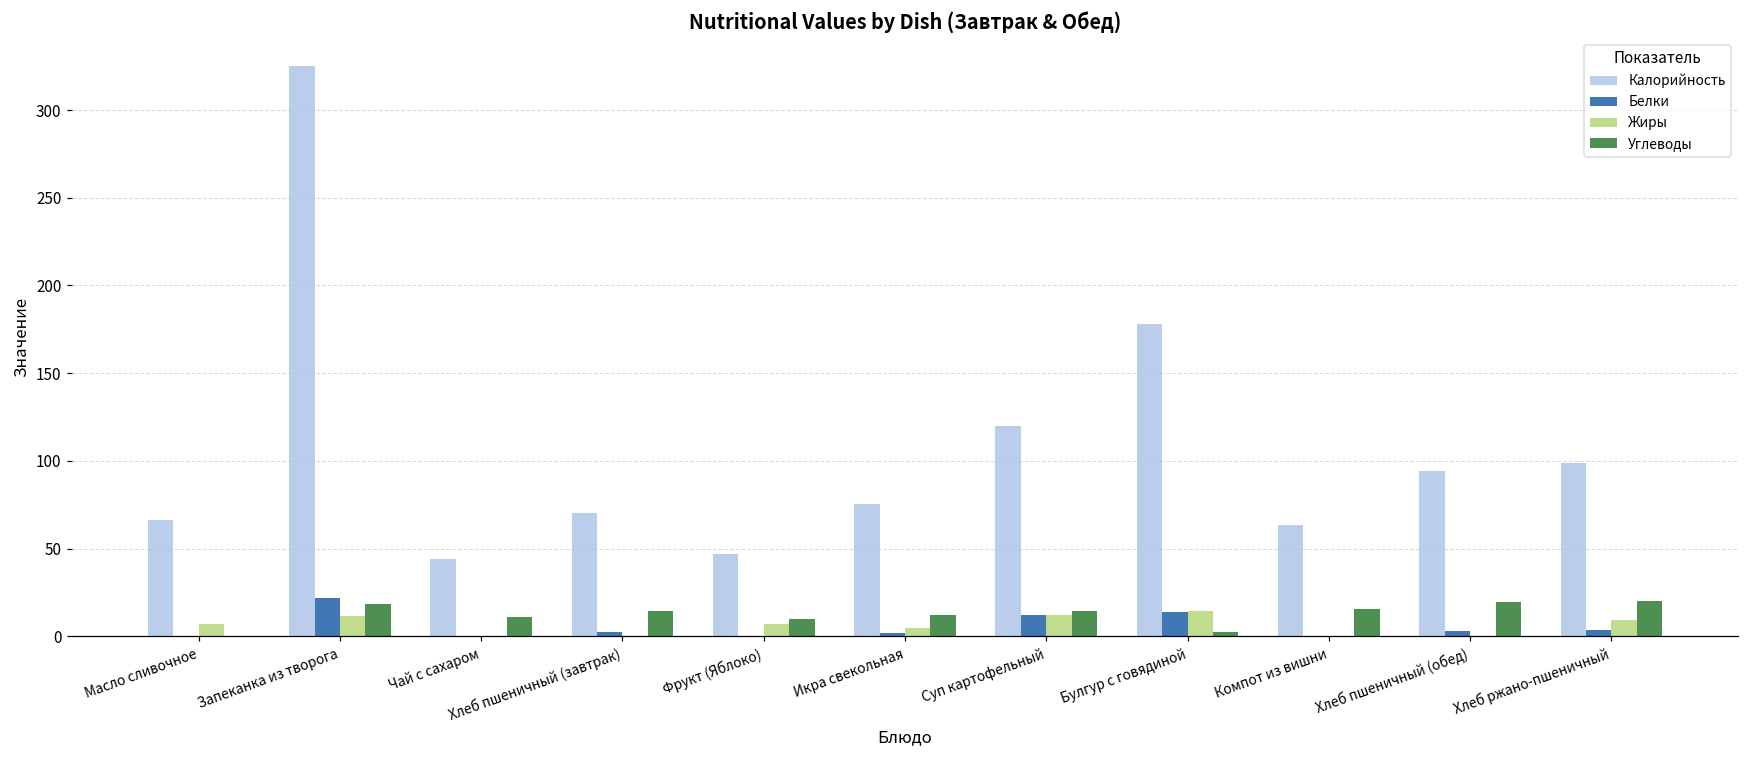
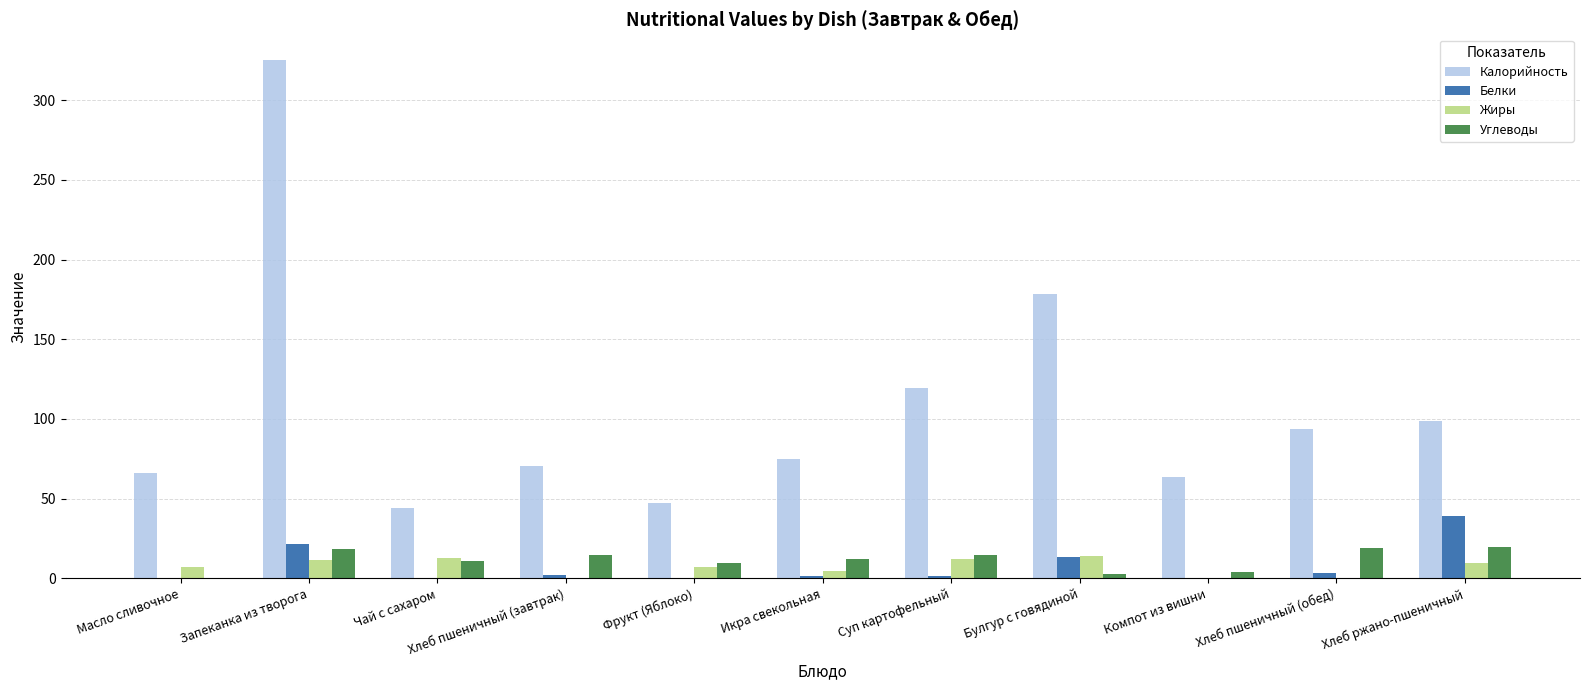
Жиры, Чай с сахаром: 0 -> 13
Белки, Суп картофельный: 12 -> 2
Углеводы, Компот из вишни: 15 -> 4
Белки, Хлеб ржано-пшеничный: 3 -> 39
